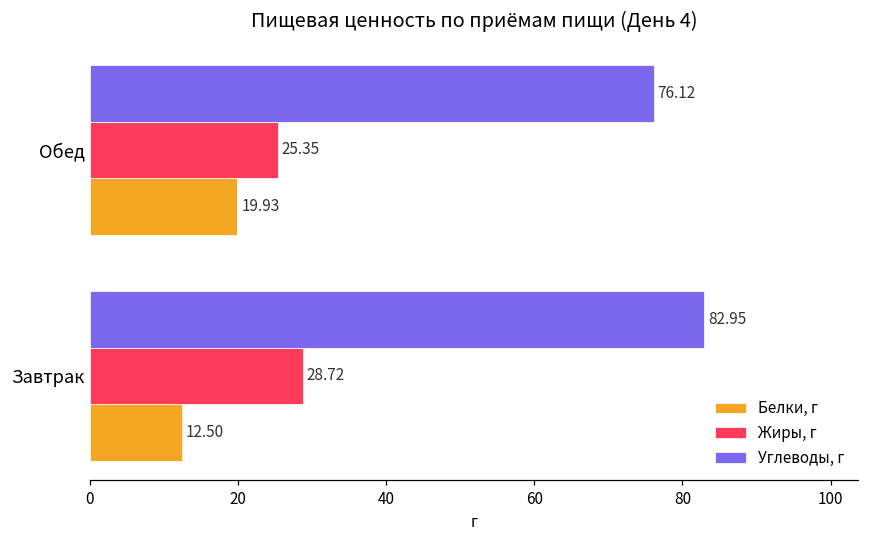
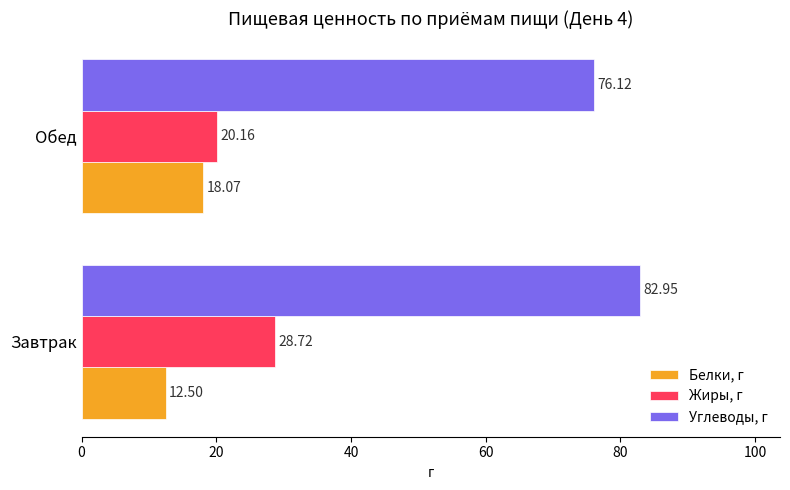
Жиры, г, Обед: 25.35 -> 20.16
Белки, г, Обед: 19.93 -> 18.07
